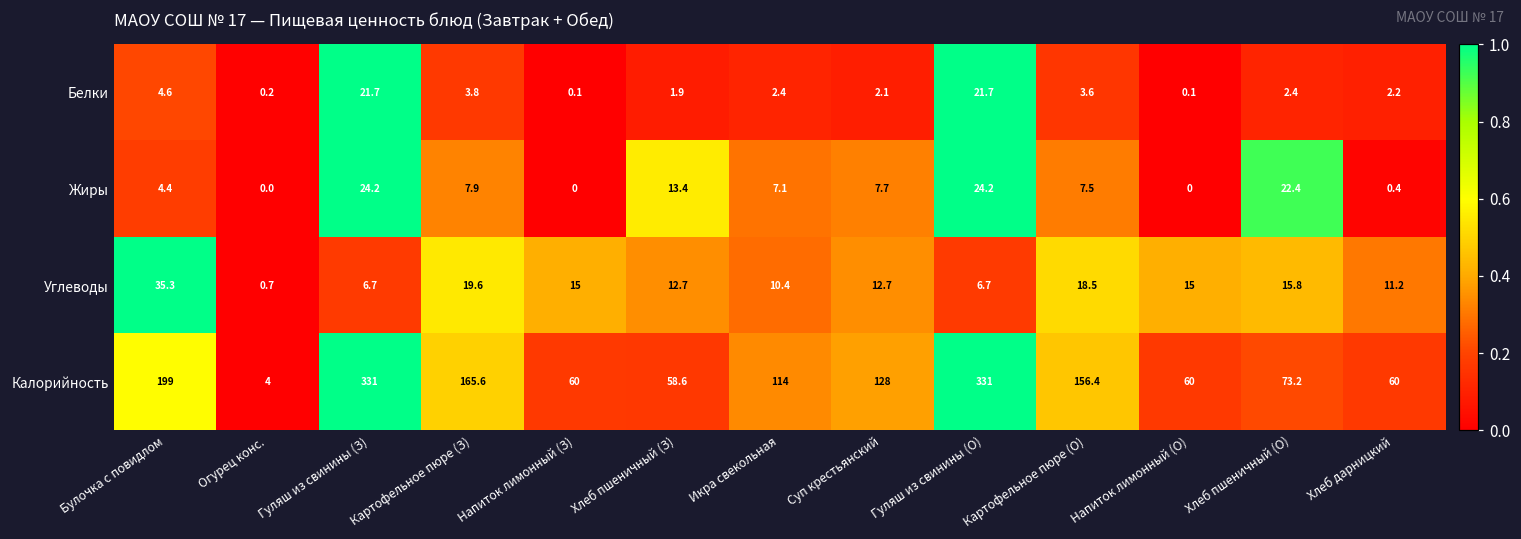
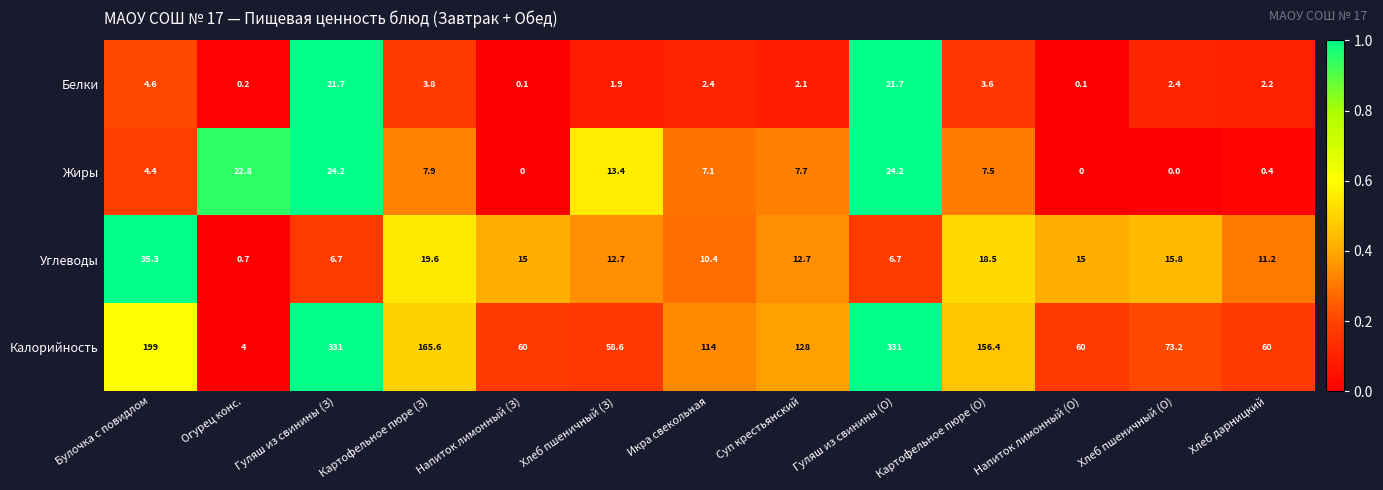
Жиры, Огурец конс.: 0.0 -> 22.8
Жиры, Хлеб пшеничный (О): 22.4 -> 0.0
